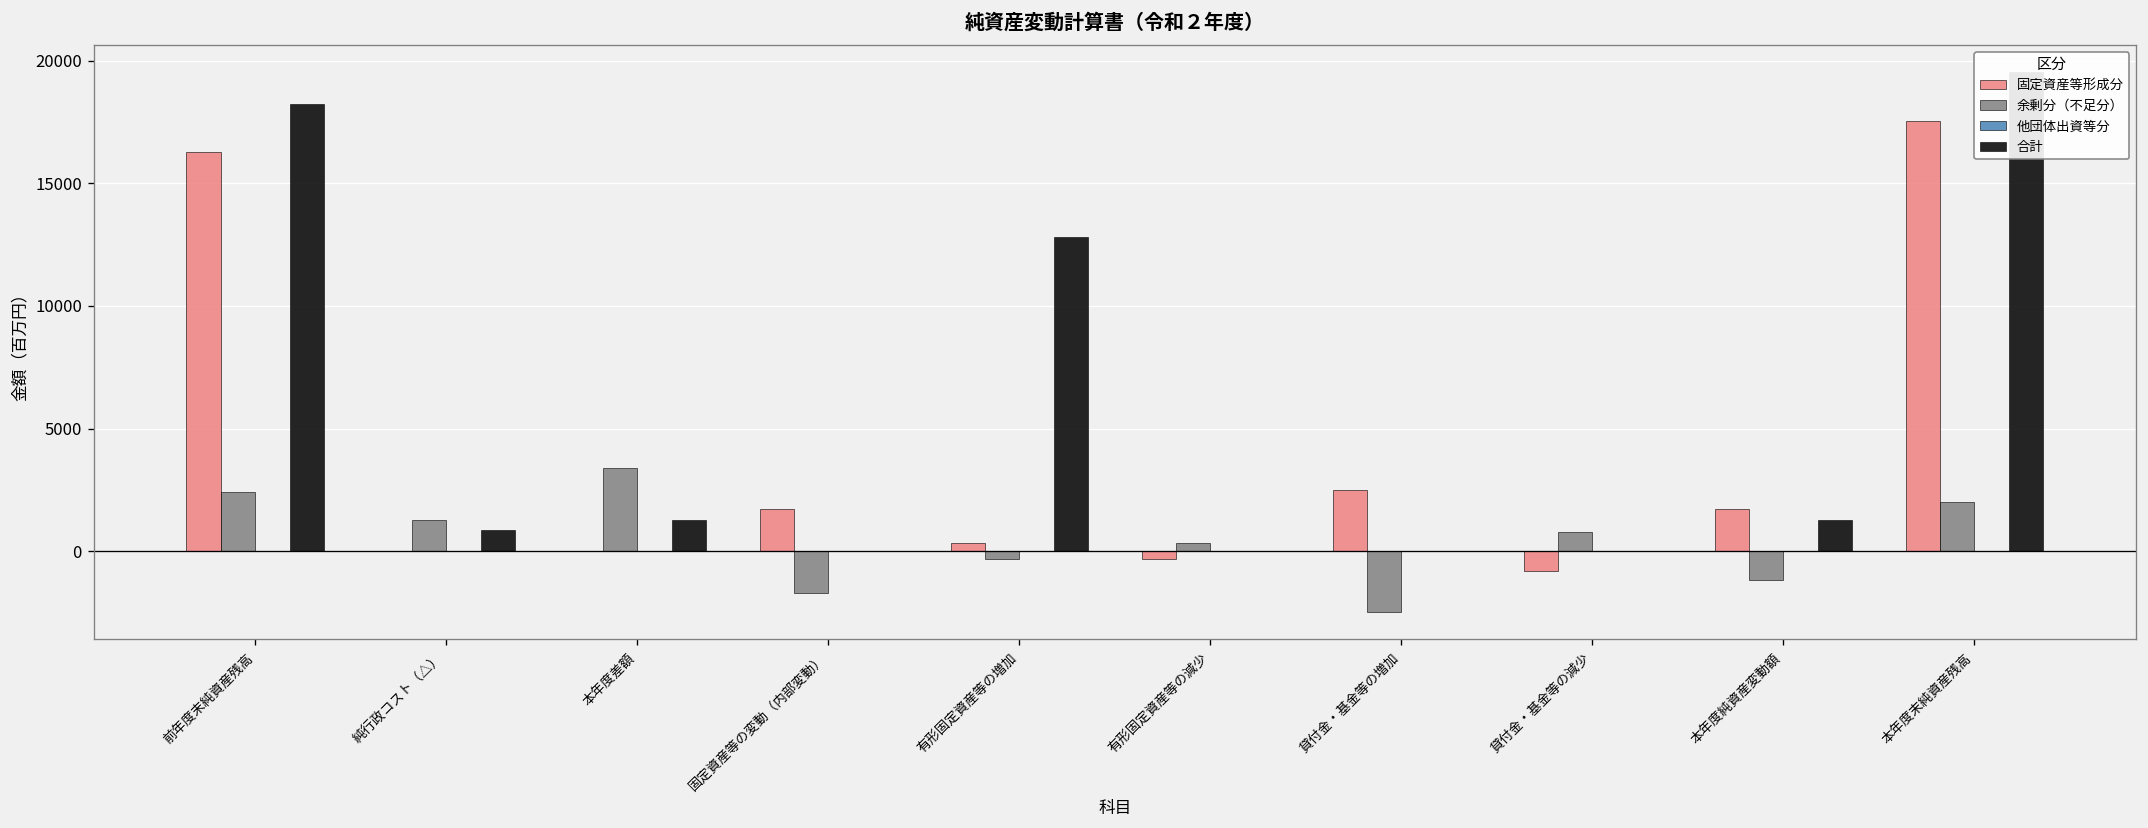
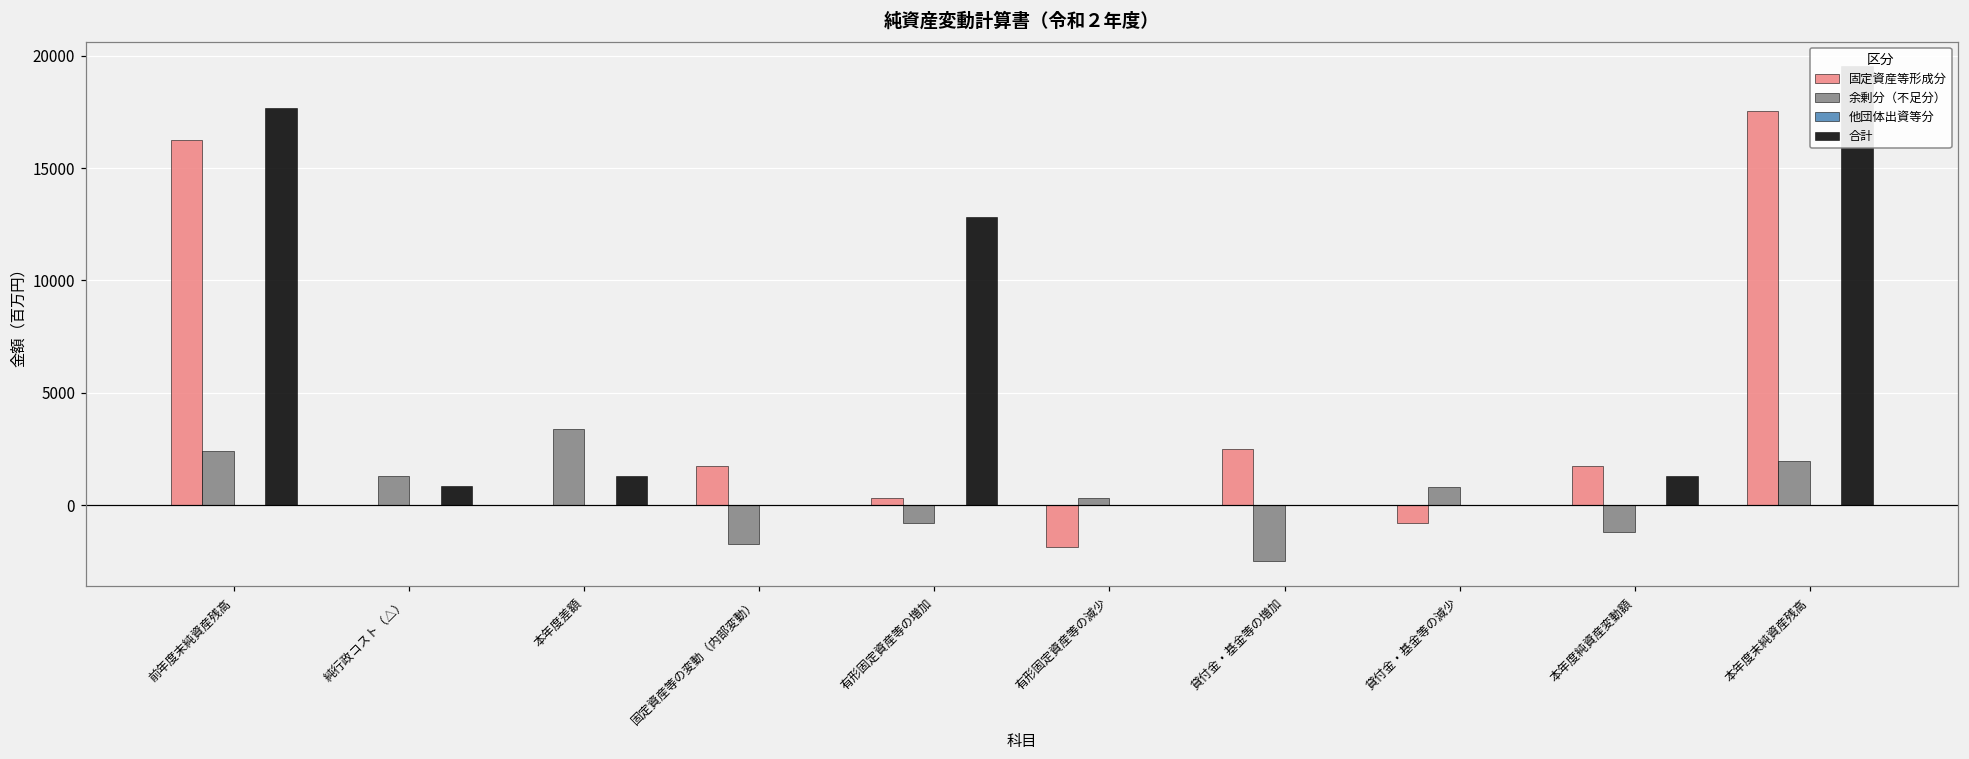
合計, 前年度末純資産残高: 18200 -> 17700
余剰分（不足分）, 有形固定資産等の増加: -300 -> -800
固定資産等形成分, 有形固定資産等の減少: -300 -> -1900
